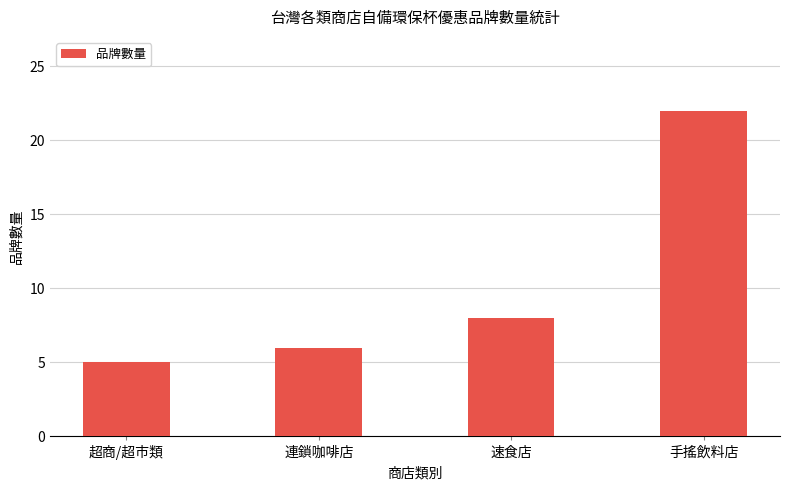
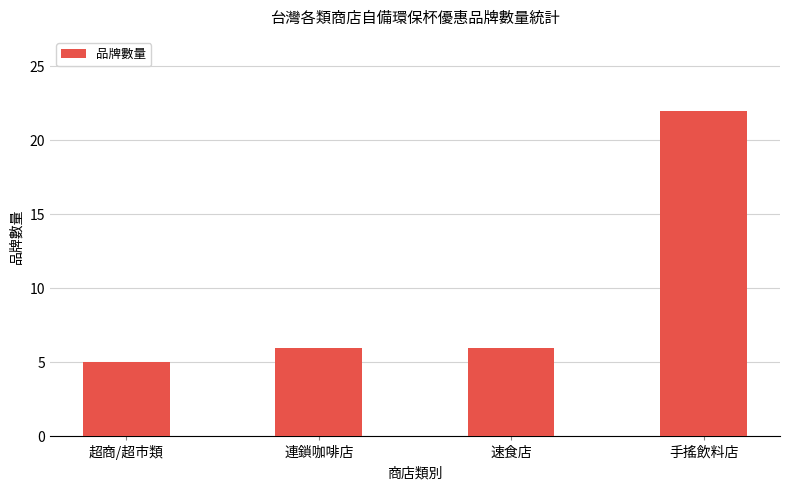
速食店: 8 -> 6
